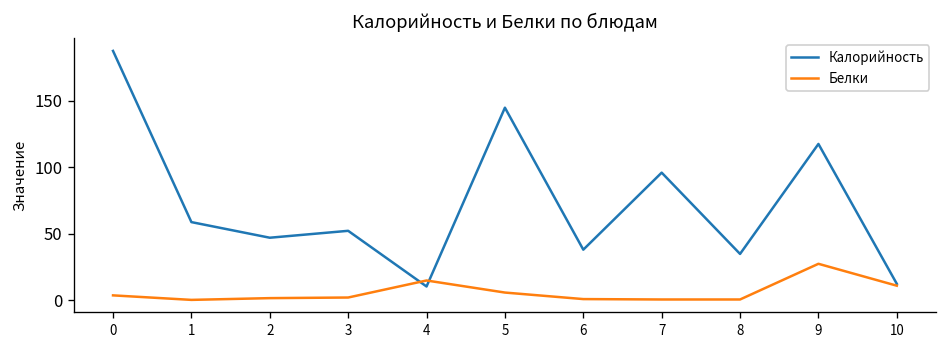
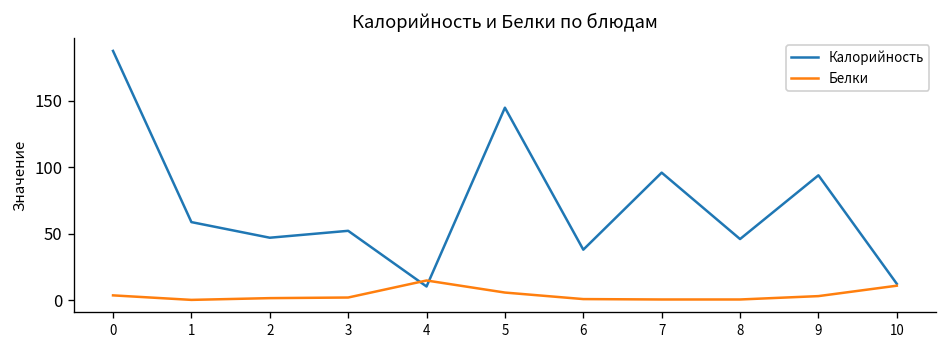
Калорийность, 8: 35 -> 46
Калорийность, 9: 118 -> 94
Белки, 9: 27 -> 3
